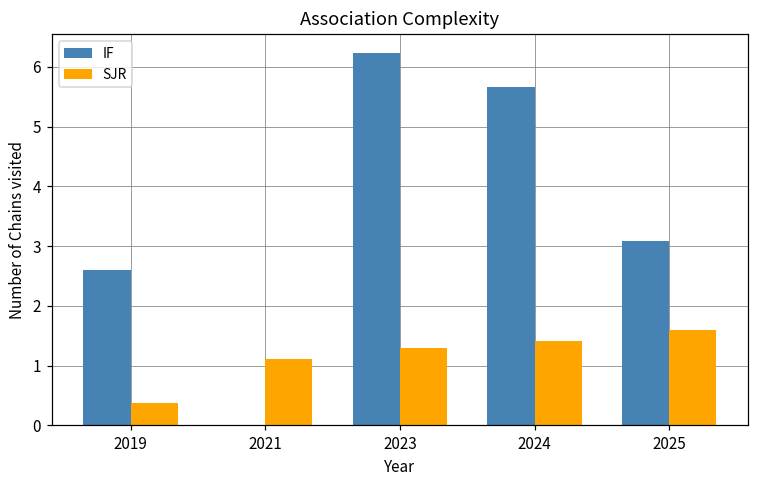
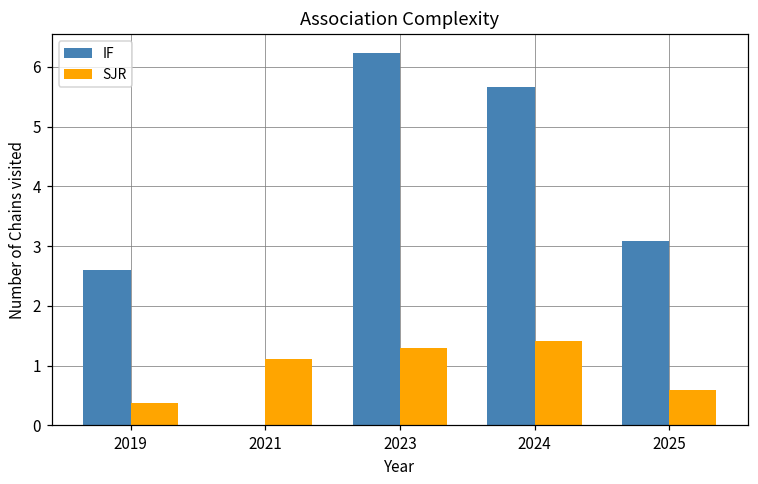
SJR, 2025: 1.6 -> 0.6
